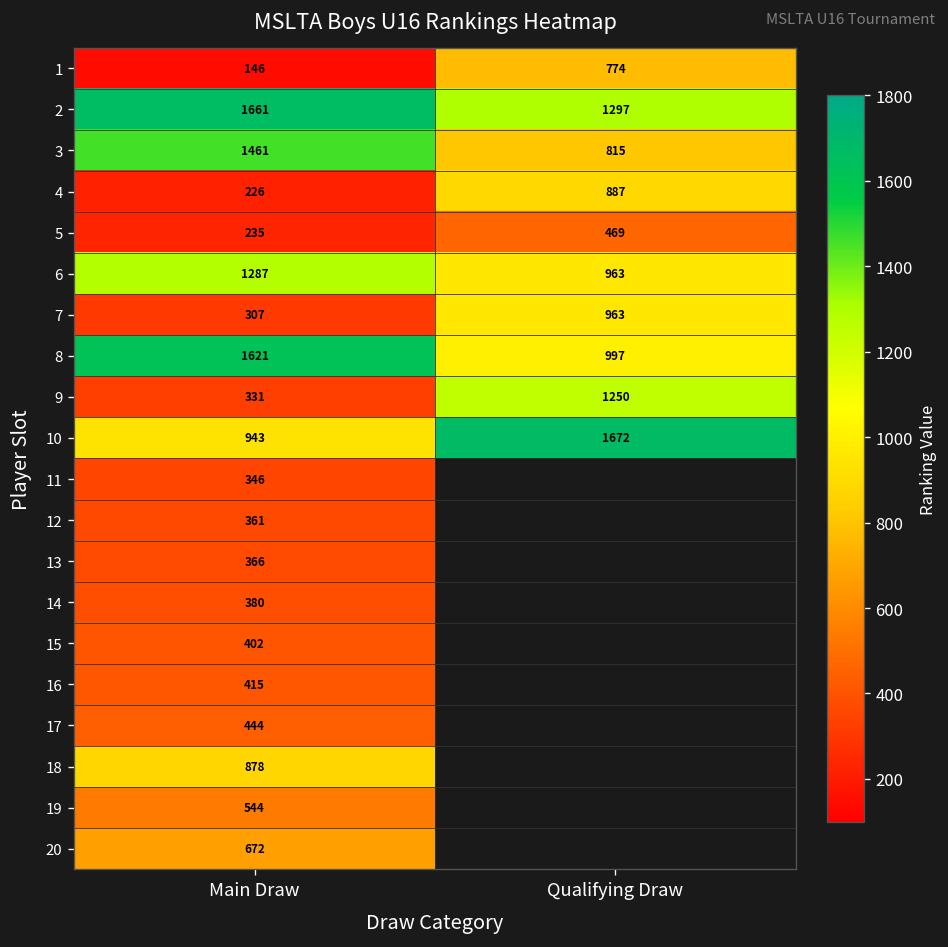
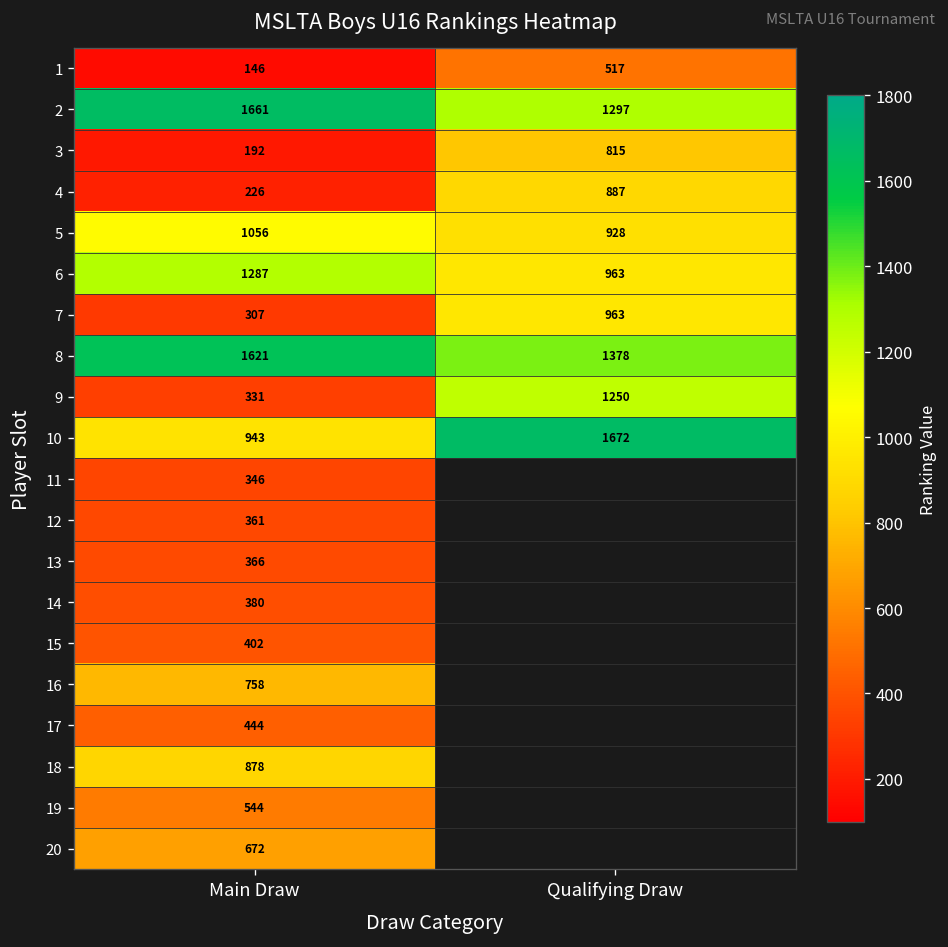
1, Qualifying Draw: 774 -> 517
3, Main Draw: 1461 -> 192
5, Main Draw: 235 -> 1056
5, Qualifying Draw: 469 -> 928
8, Qualifying Draw: 997 -> 1378
16, Main Draw: 415 -> 758
